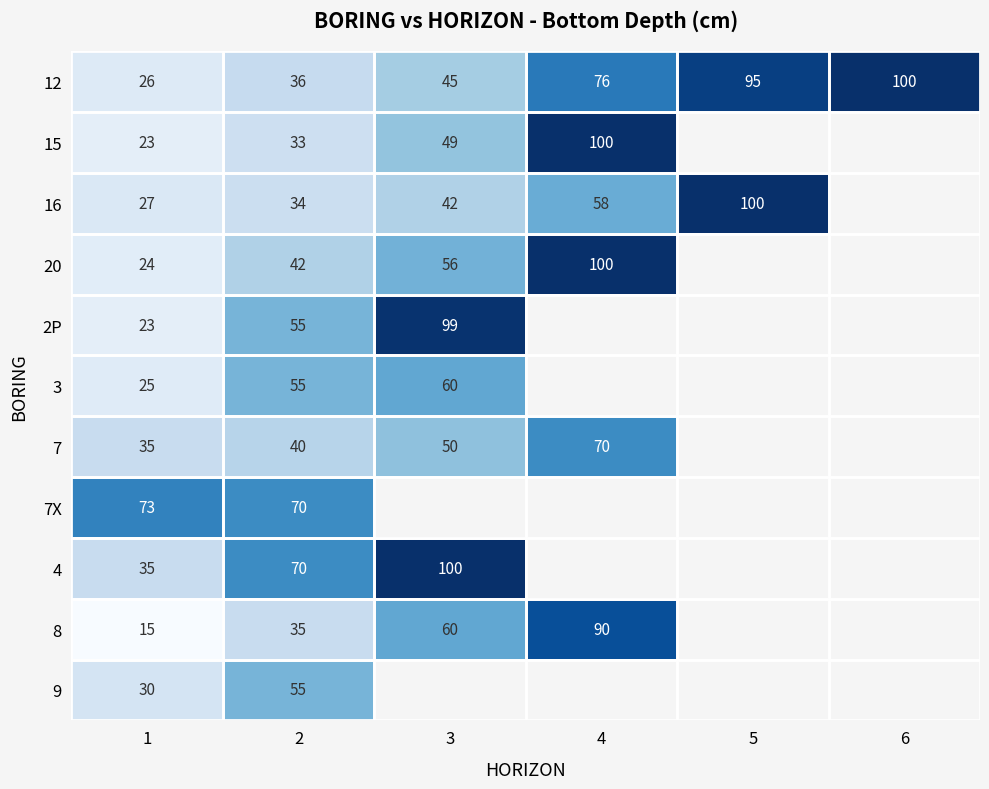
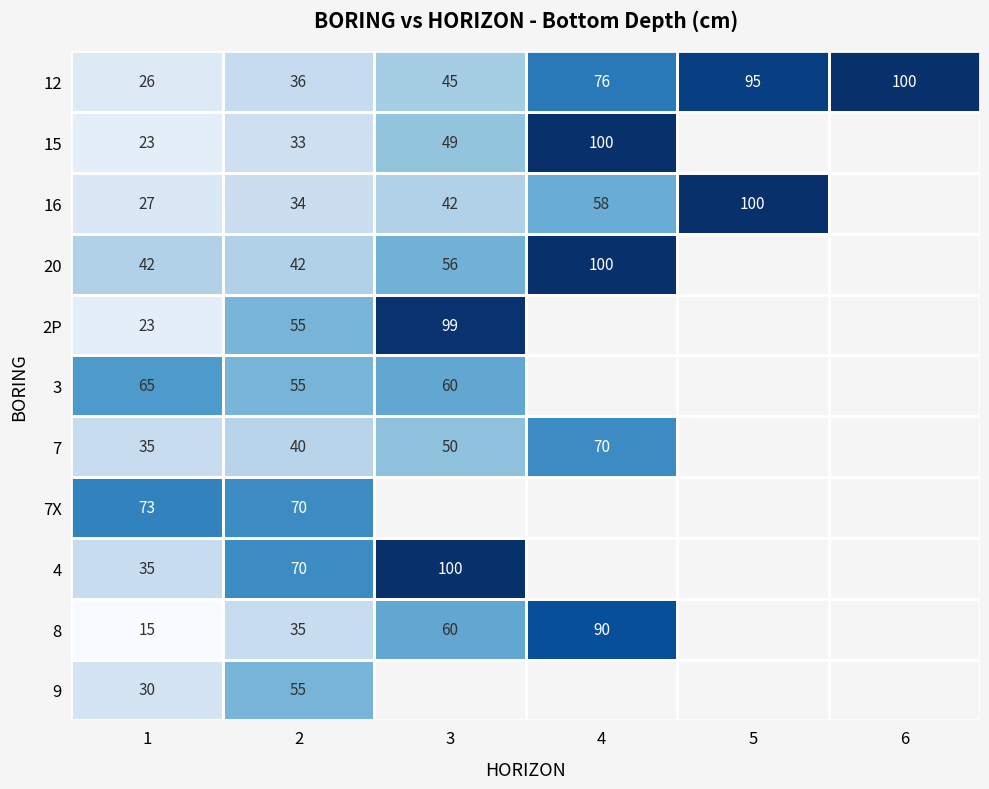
20, 1: 24 -> 42
3, 1: 25 -> 65
